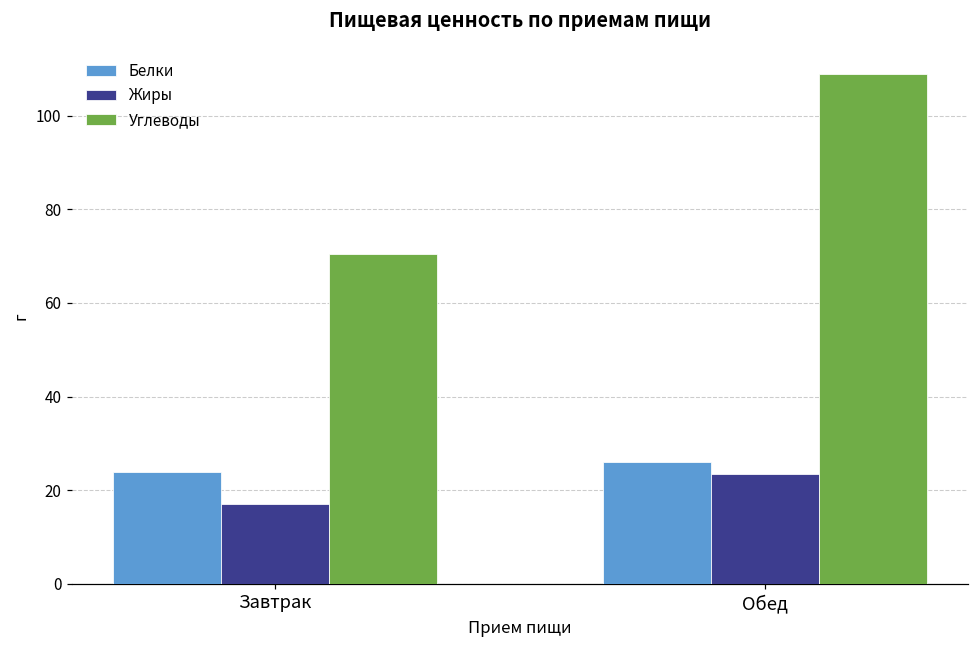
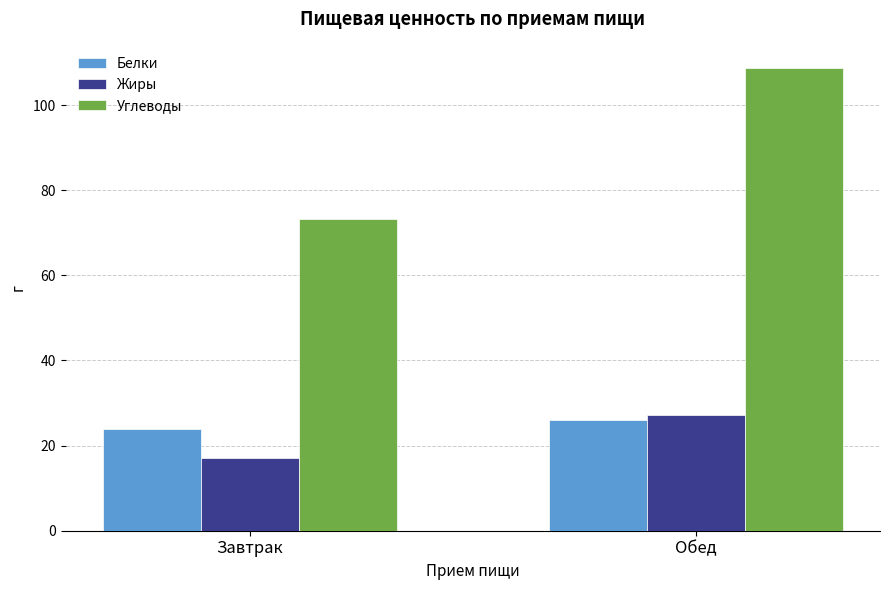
Углеводы, Завтрак: 70 -> 73
Жиры, Обед: 23 -> 27
